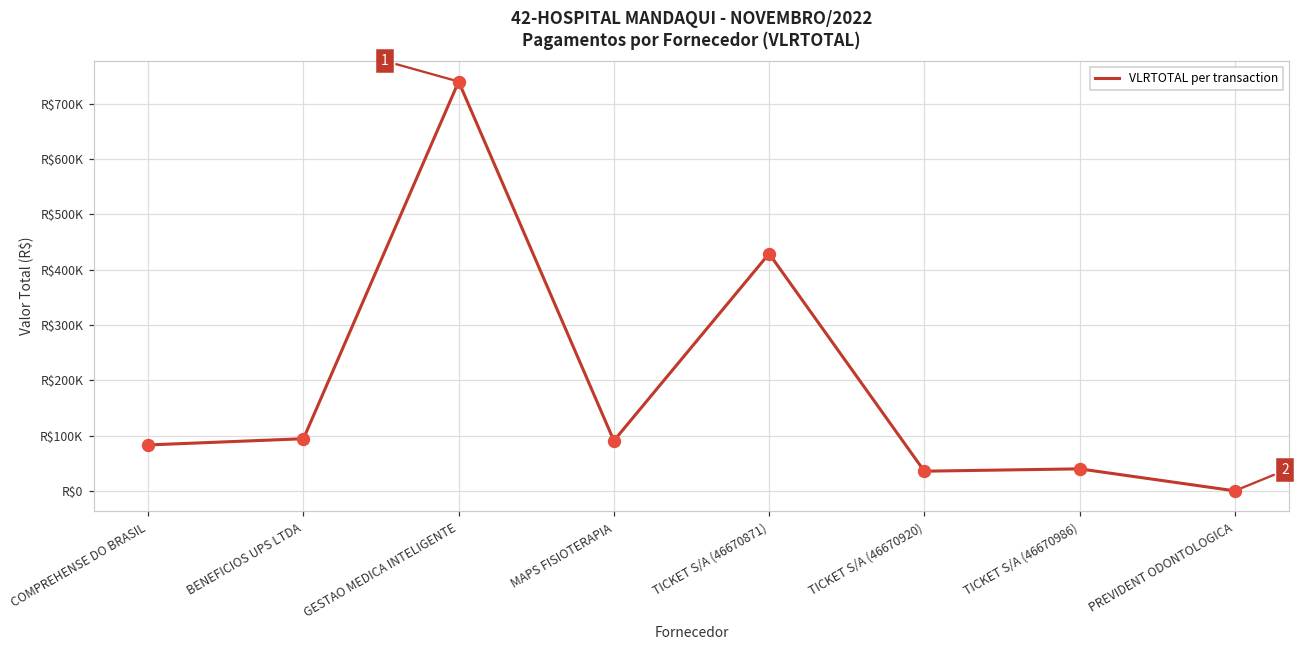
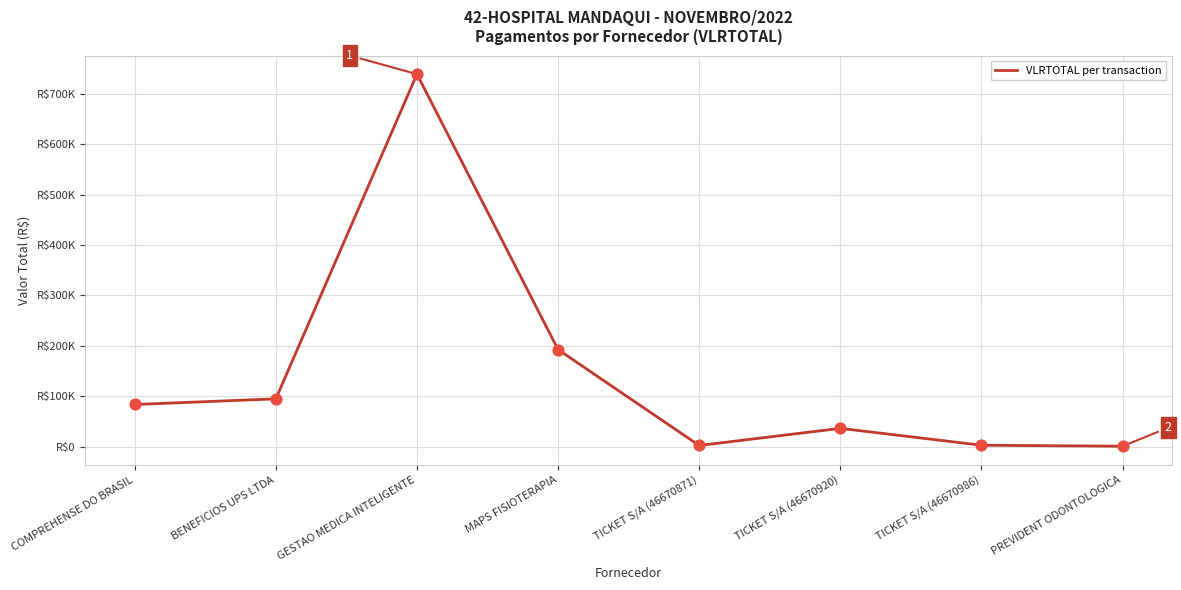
MAPS FISIOTERAPIA: R$90000 -> R$190000
TICKET S/A (46670871): R$430000 -> R$0
TICKET S/A (46670986): R$40000 -> R$0
